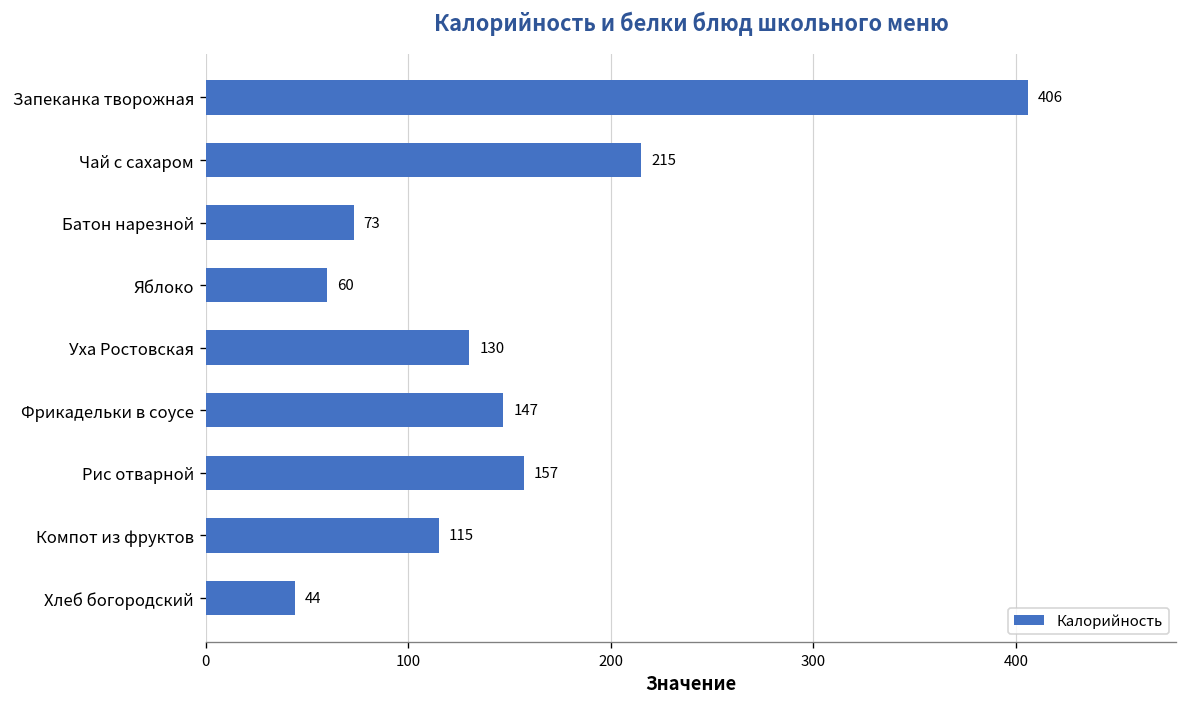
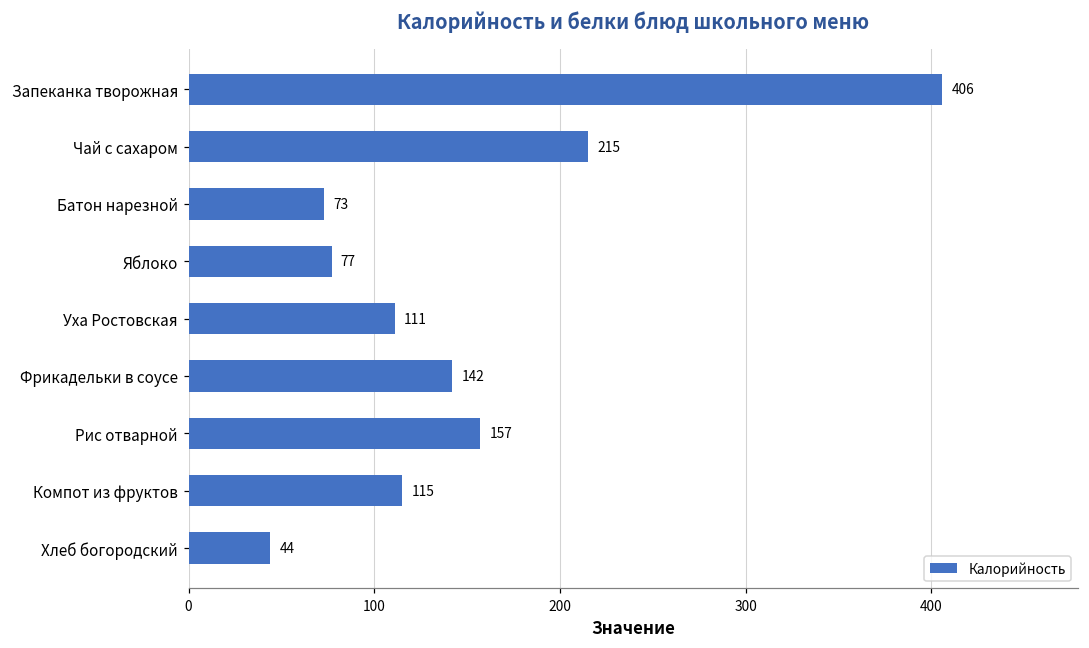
Яблоко: 60 -> 77
Уха Ростовская: 130 -> 111
Фрикадельки в соусе: 147 -> 142
